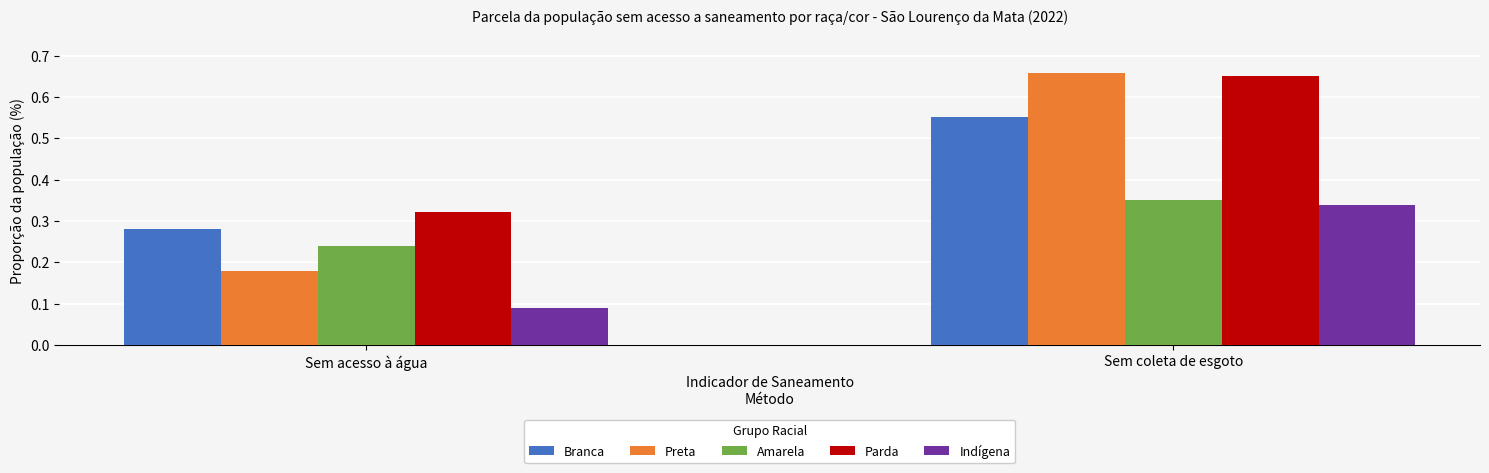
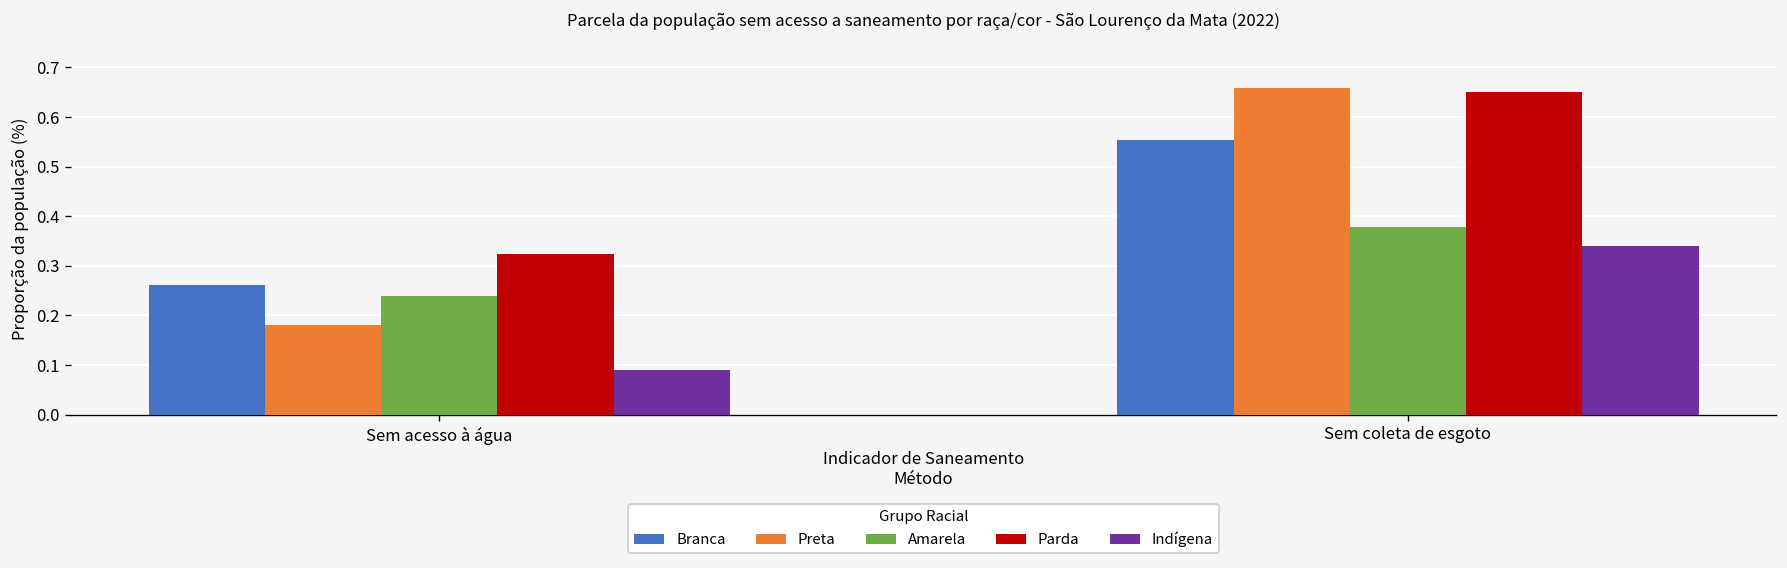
Branca, Sem acesso à água: 0.28 -> 0.26
Amarela, Sem coleta de esgoto: 0.35 -> 0.38
